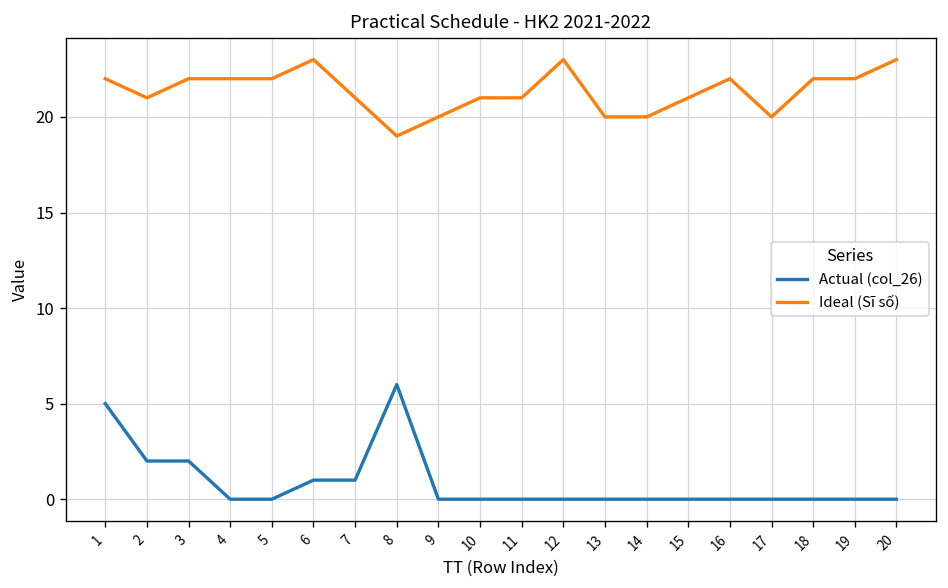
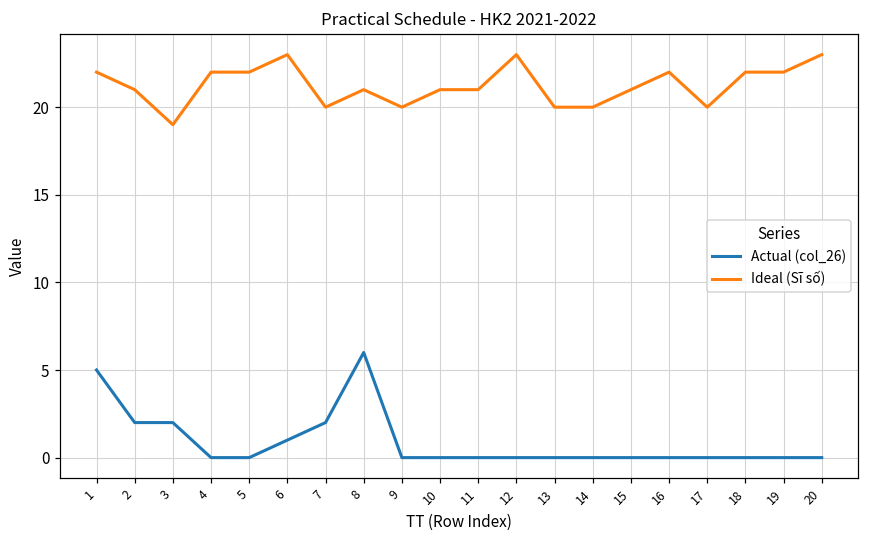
Ideal (Sĩ số), 3: 22 -> 19
Actual (col_26), 7: 1 -> 2
Ideal (Sĩ số), 7: 21 -> 20
Ideal (Sĩ số), 8: 19 -> 21
